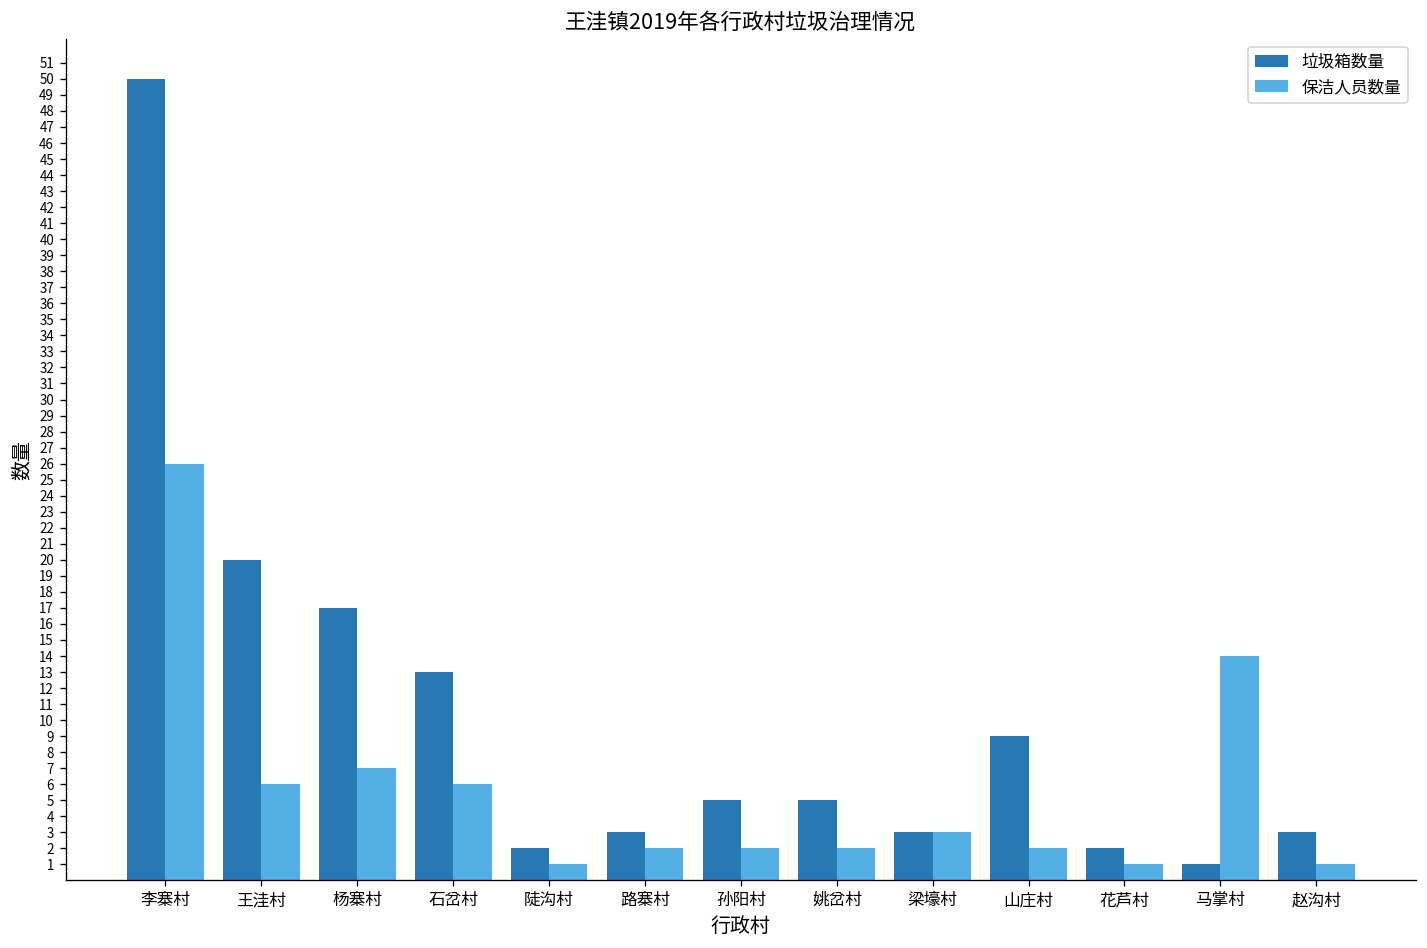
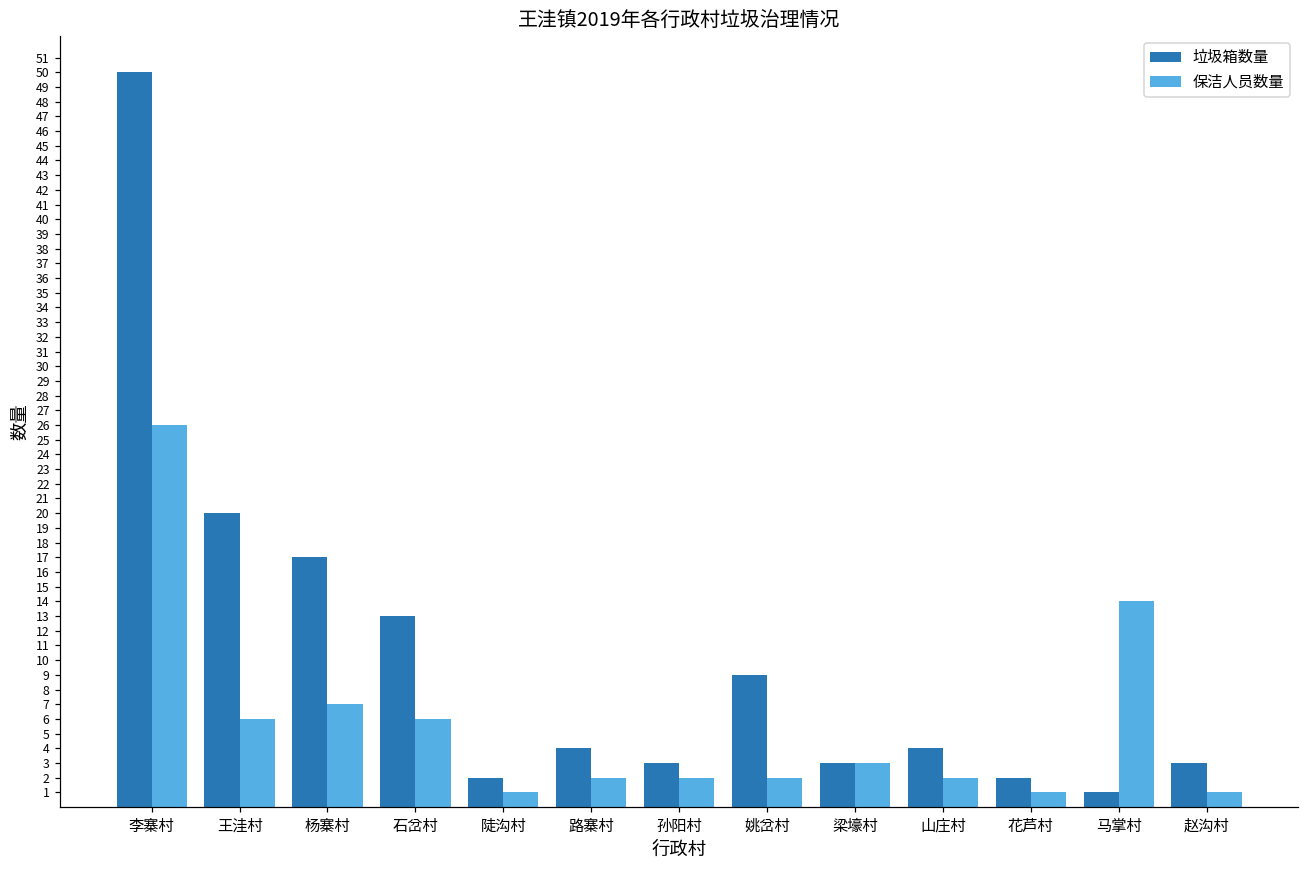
垃圾箱数量, 路寨村: 3 -> 4
垃圾箱数量, 孙阳村: 5 -> 3
垃圾箱数量, 姚岔村: 5 -> 9
垃圾箱数量, 山庄村: 9 -> 4
